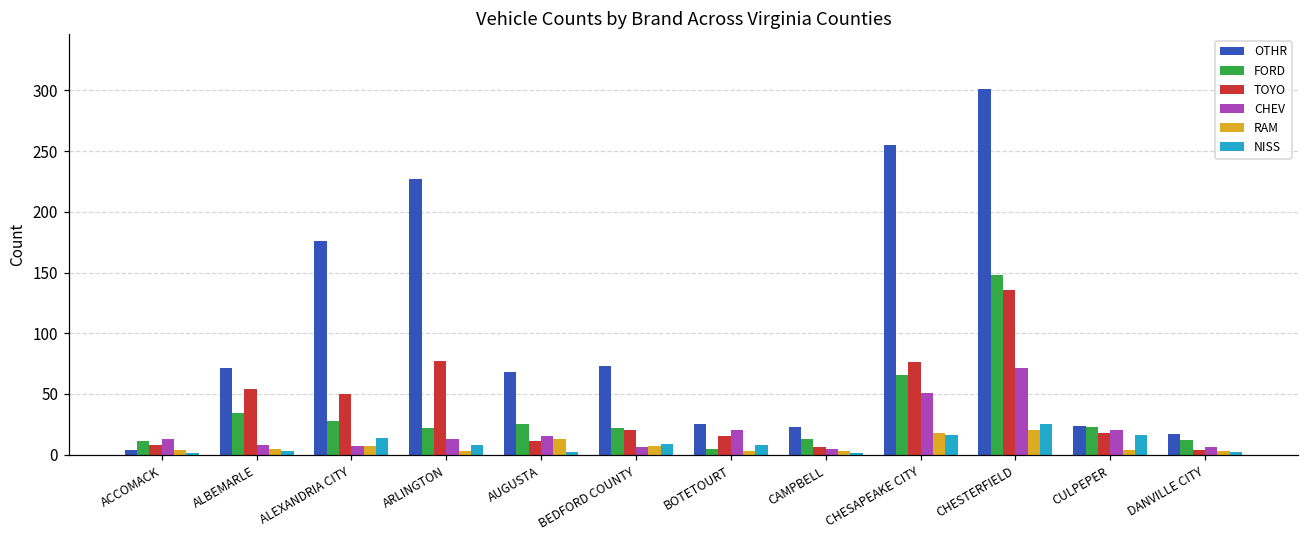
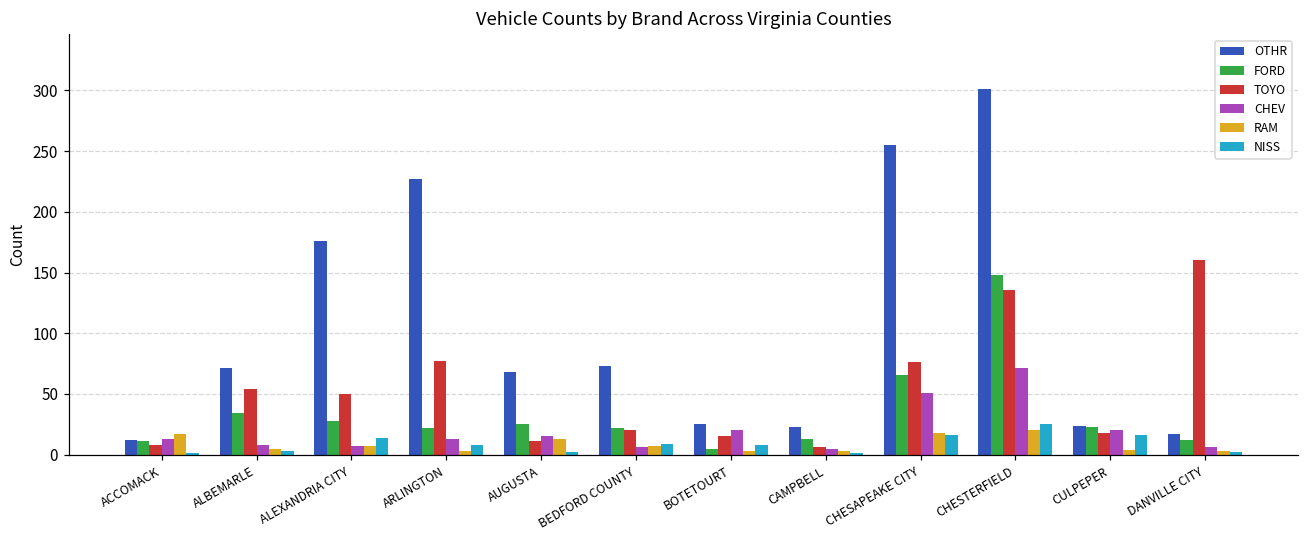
OTHR, ACCOMACK: 4 -> 12
RAM, ACCOMACK: 4 -> 17
TOYO, DANVILLE CITY: 4 -> 160
